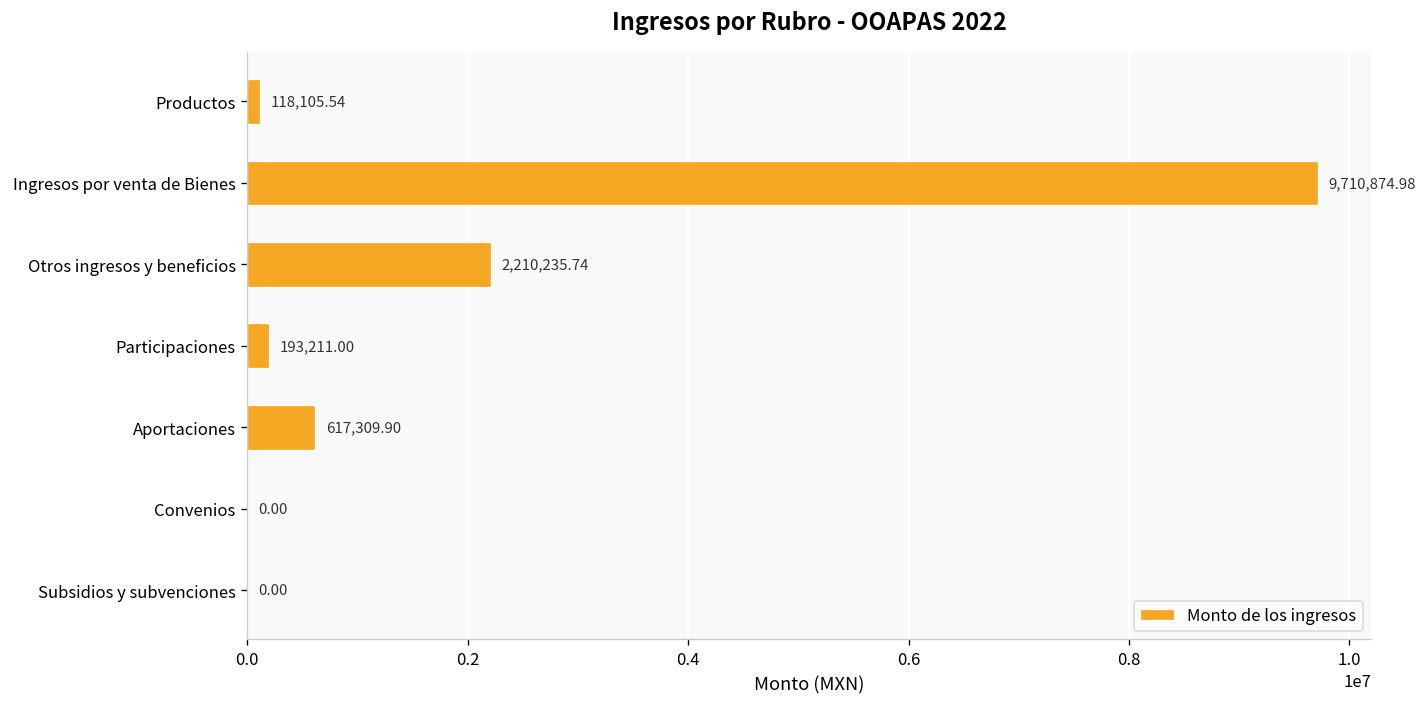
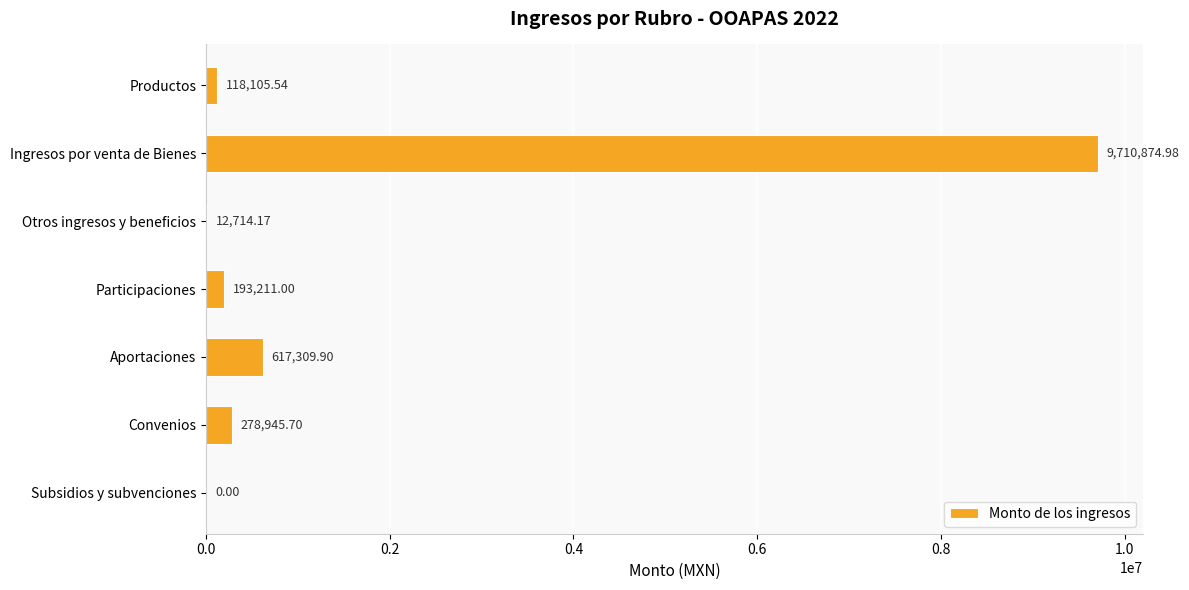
Otros ingresos y beneficios: 2,210,235.74 -> 12,714.17
Convenios: 0.00 -> 278,945.70
